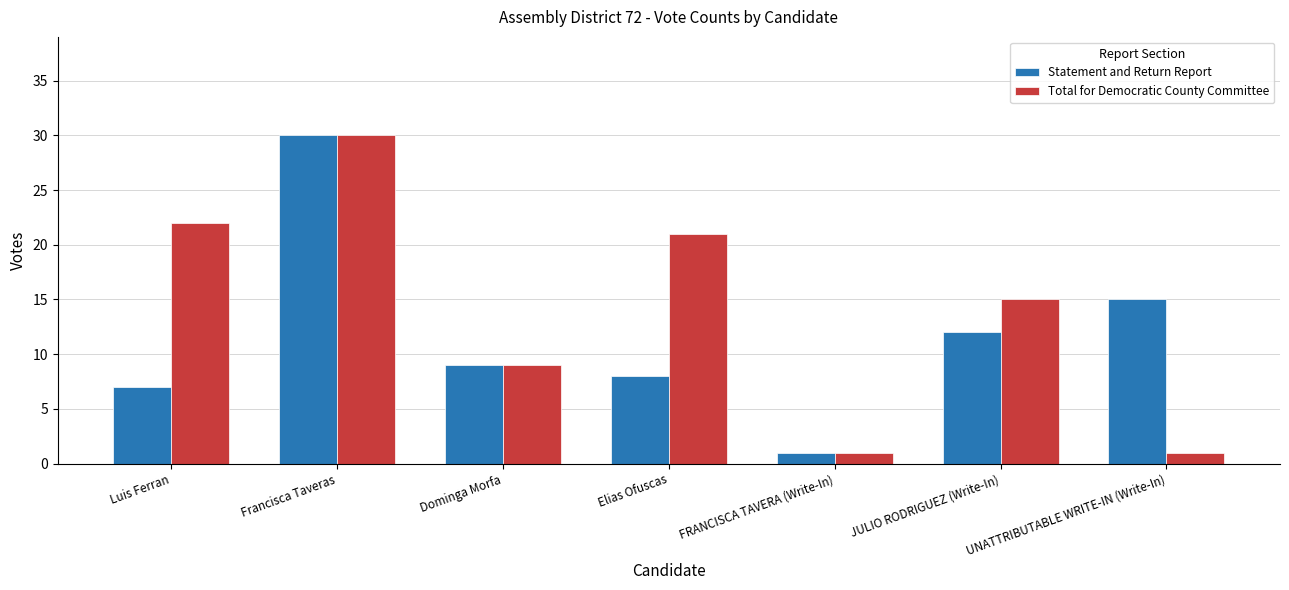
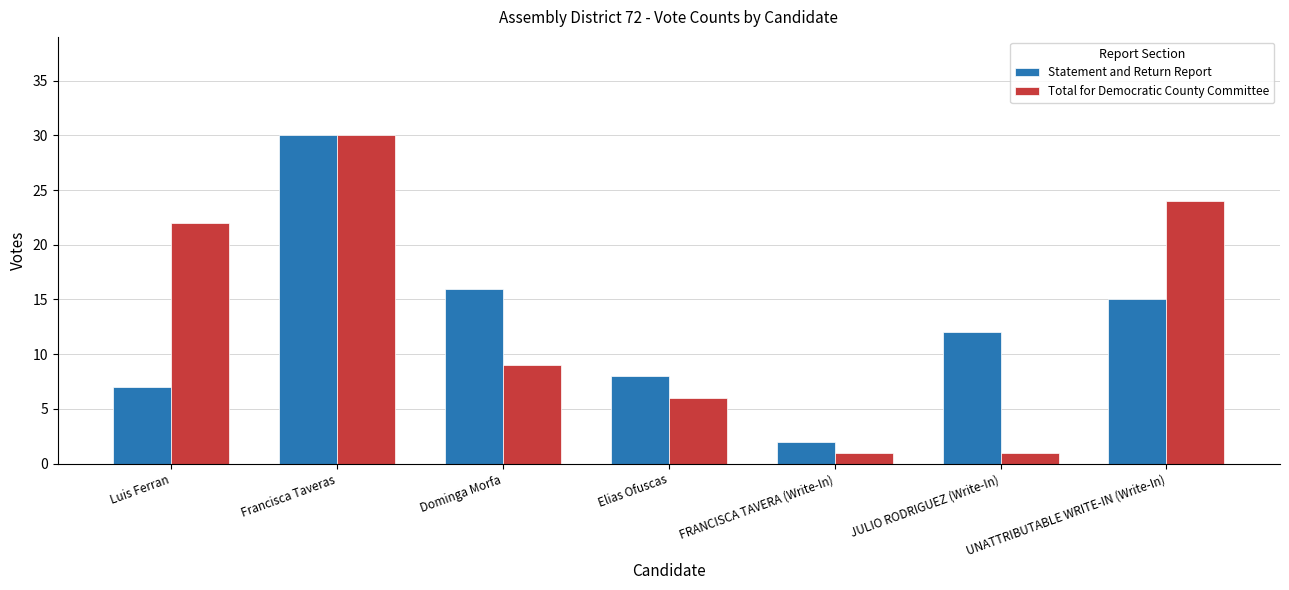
Statement and Return Report, Dominga Morfa: 9 -> 16
Total for Democratic County Committee, Elias Ofuscas: 21 -> 6
Statement and Return Report, FRANCISCA TAVERA (Write-In): 1 -> 2
Total for Democratic County Committee, JULIO RODRIGUEZ (Write-In): 15 -> 1
Total for Democratic County Committee, UNATTRIBUTABLE WRITE-IN (Write-In): 1 -> 24
